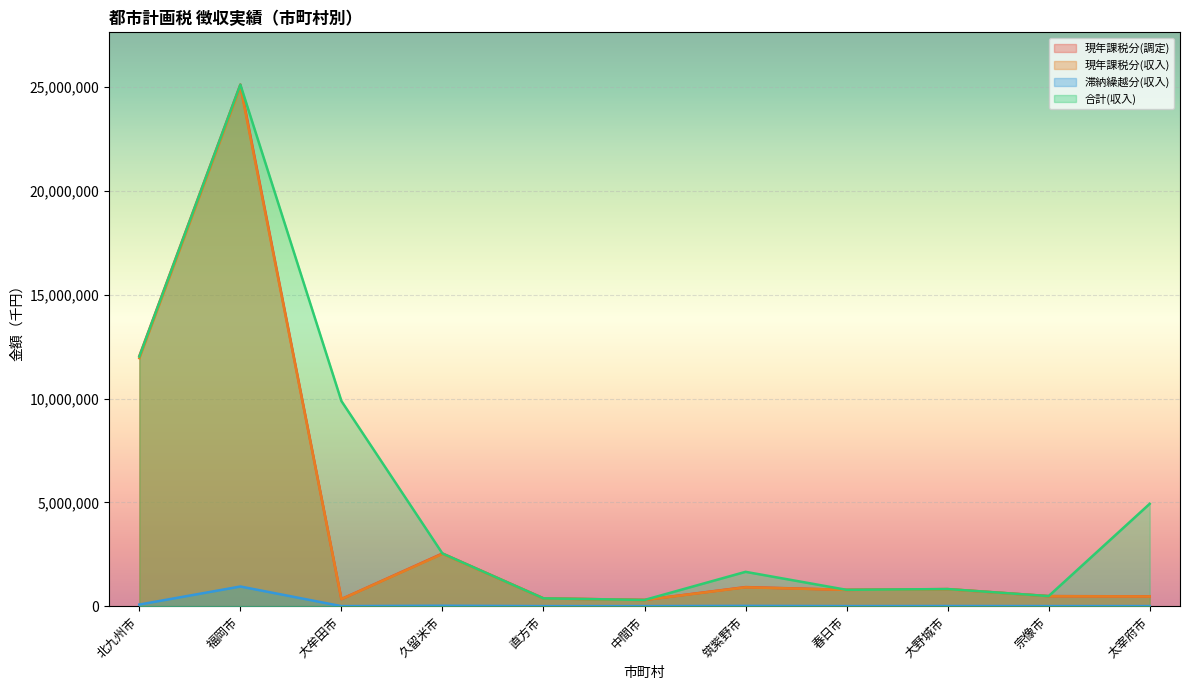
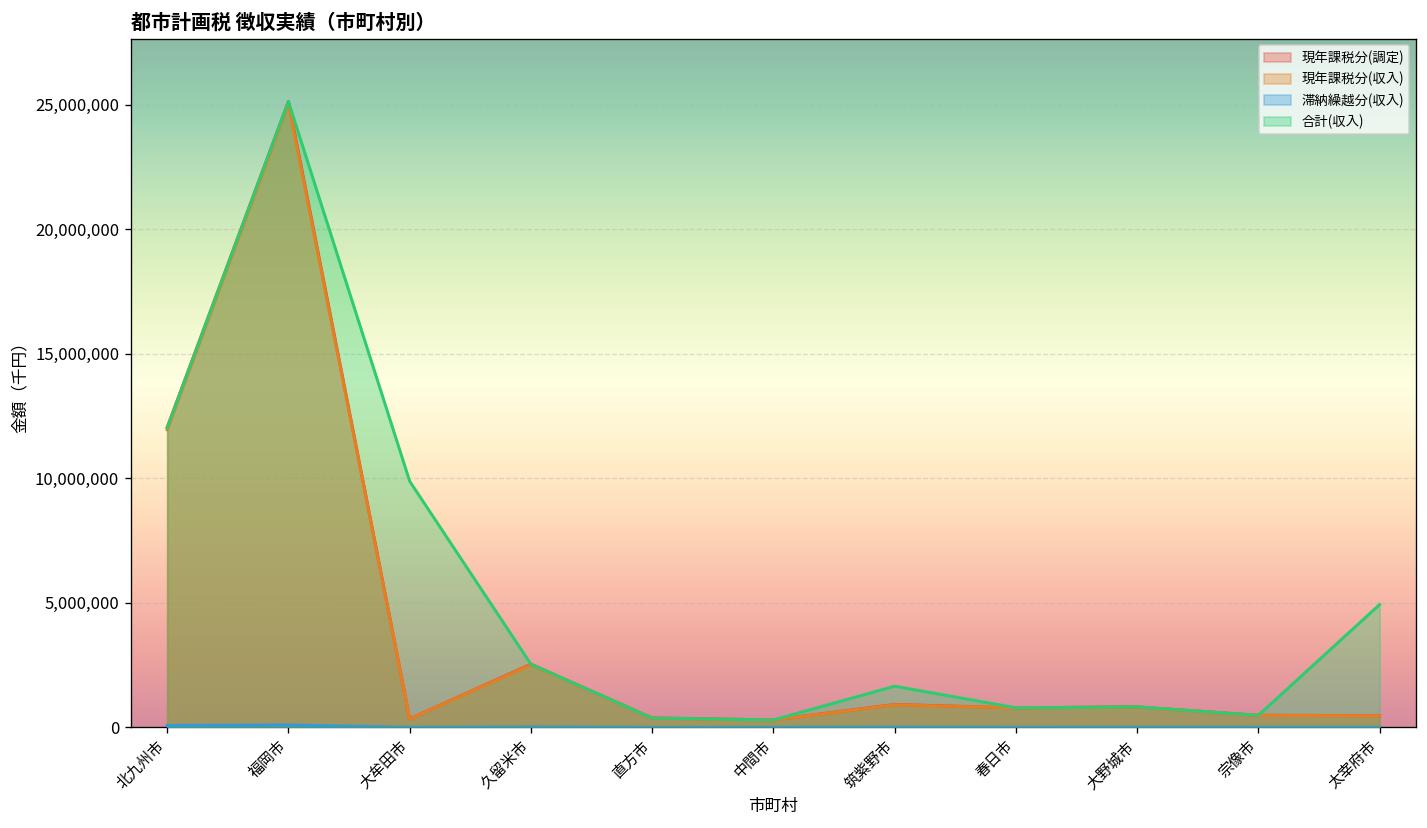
滞納繰越分(収入), 福岡市: 900,000 -> 100,000
